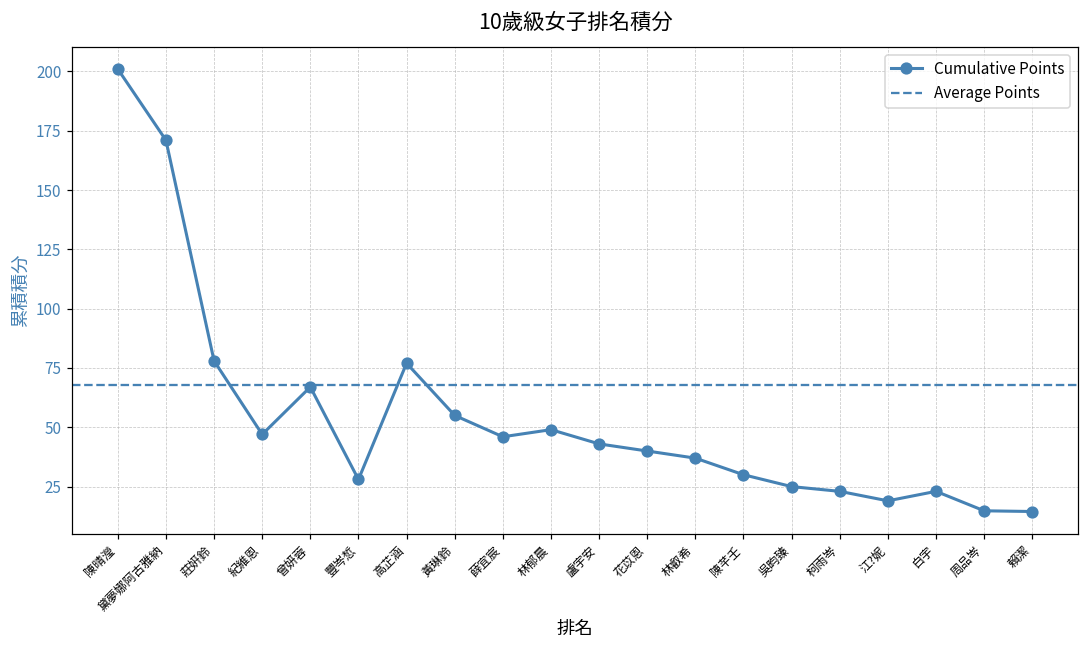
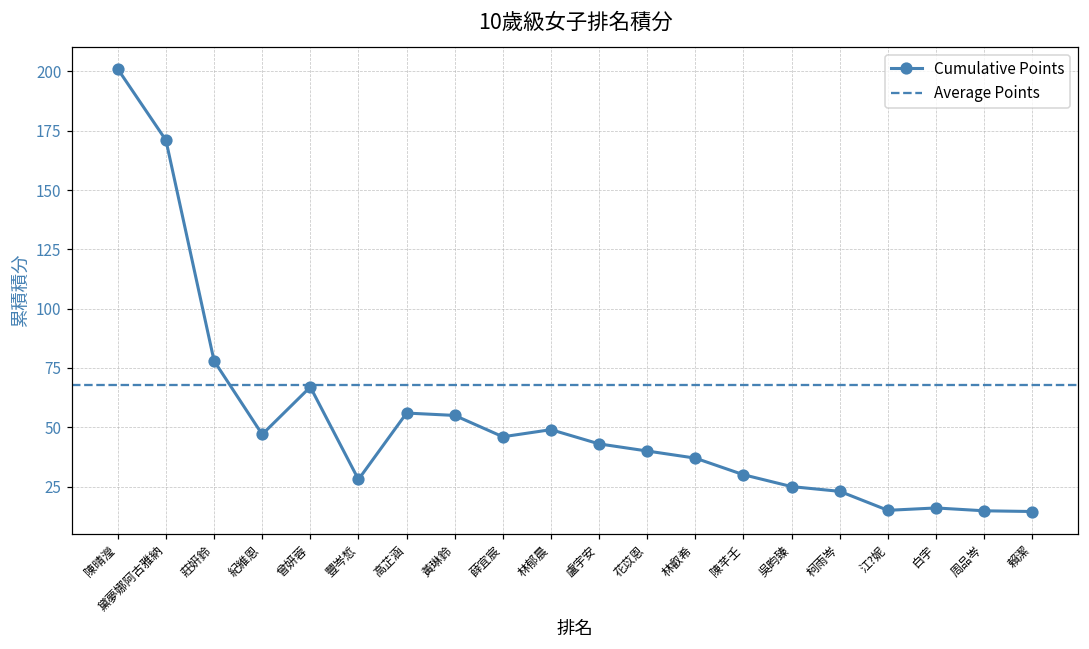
高芷涵: 77 -> 56
江?妮: 19 -> 15
白宇: 23 -> 16
